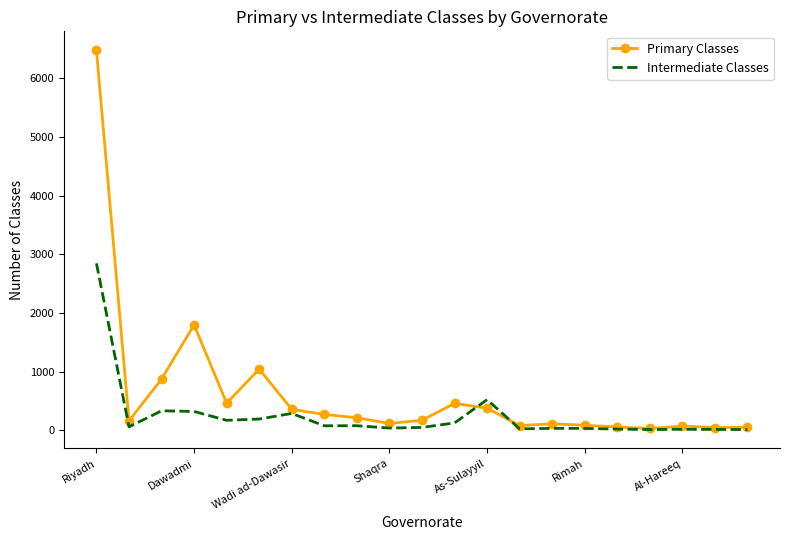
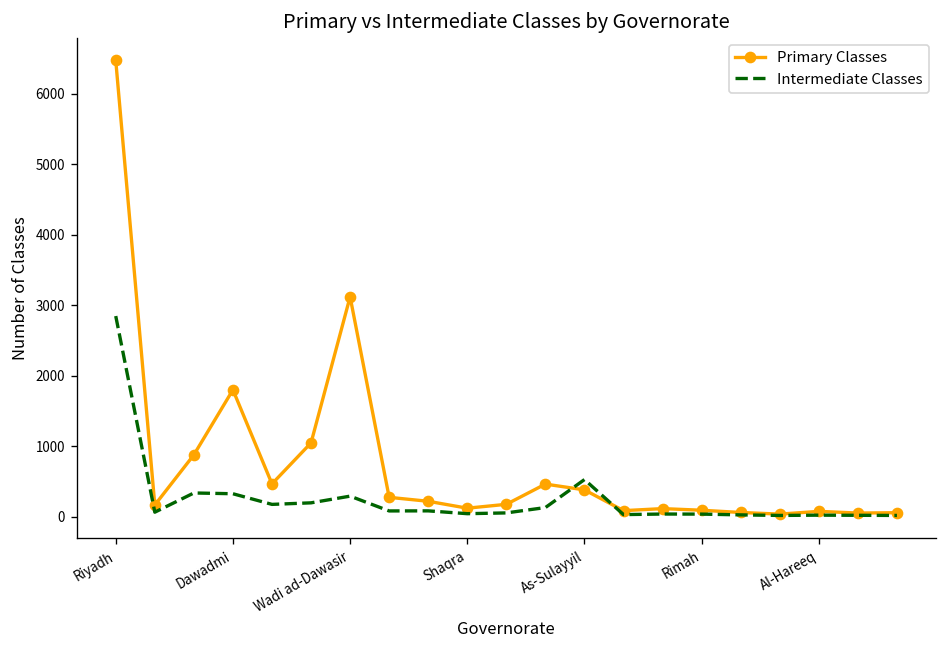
Primary Classes, Wadi ad-Dawasir: 400 -> 3100
